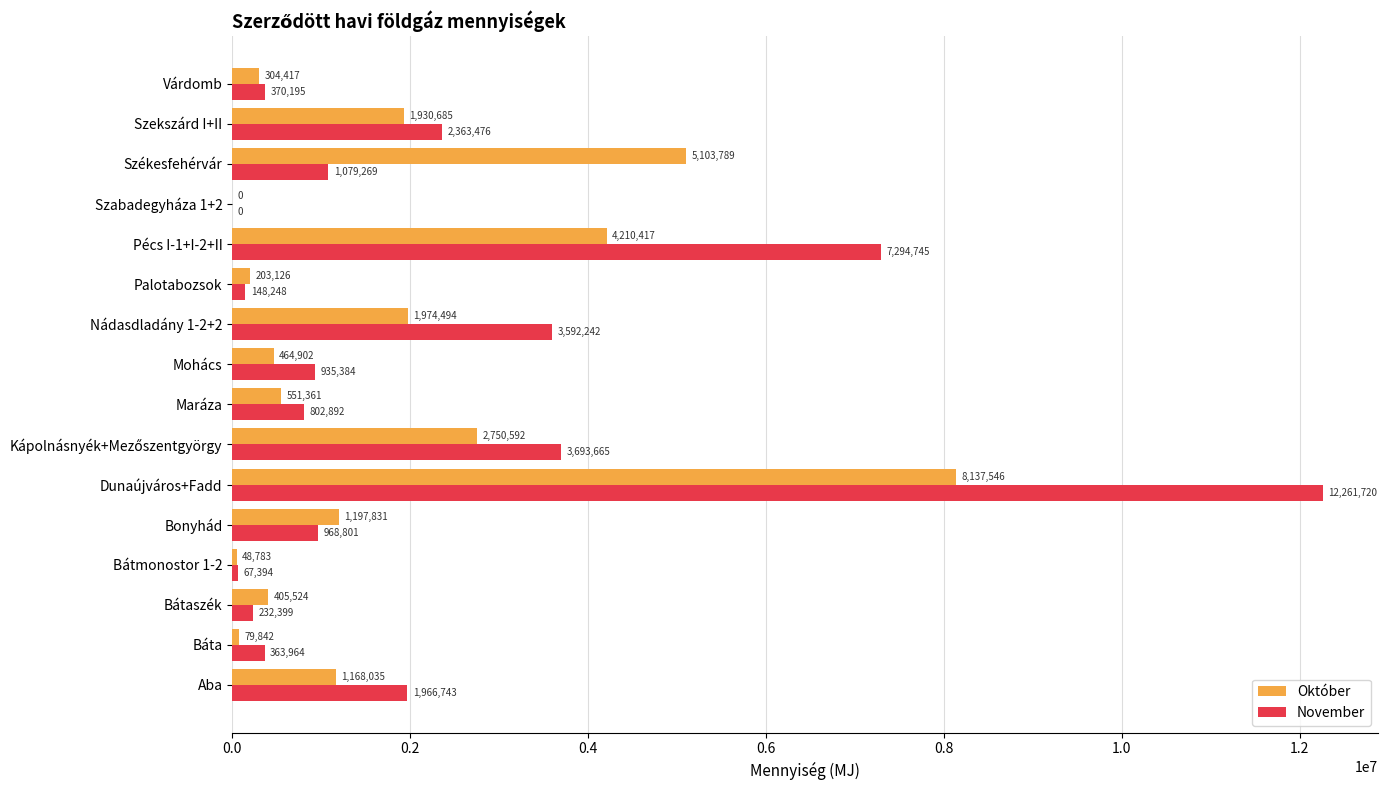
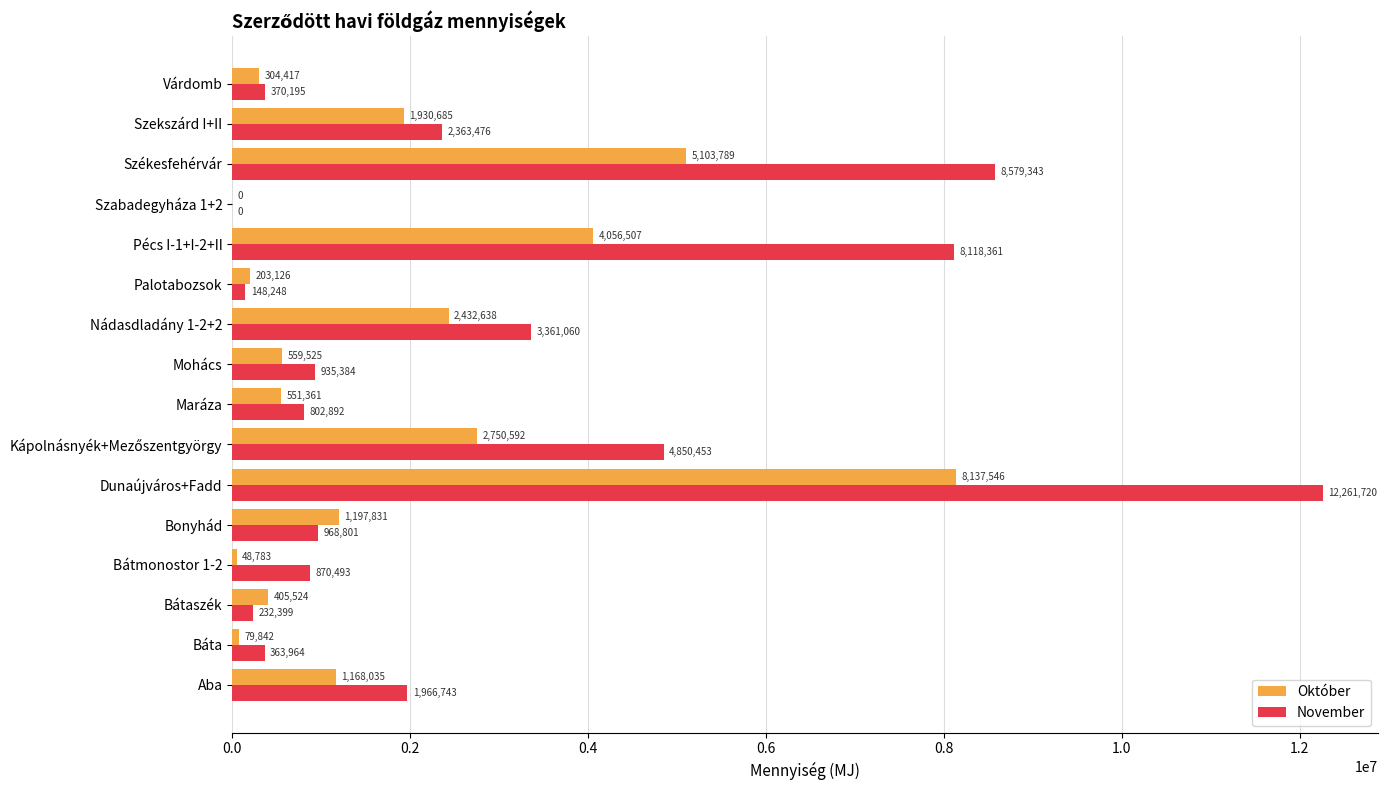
November, Székesfehérvár: 1,079,269 -> 8,579,343
Október, Pécs I-1+I-2+II: 4,210,417 -> 4,056,507
November, Pécs I-1+I-2+II: 7,294,745 -> 8,118,361
Október, Nádasdladány 1-2+2: 1,974,494 -> 2,432,638
November, Nádasdladány 1-2+2: 3,592,242 -> 3,361,060
Október, Mohács: 464,902 -> 559,525
November, Kápolnásnyék+Mezőszentgyörgy: 3,693,665 -> 4,850,453
November, Bátmonostor 1-2: 67,394 -> 870,493
